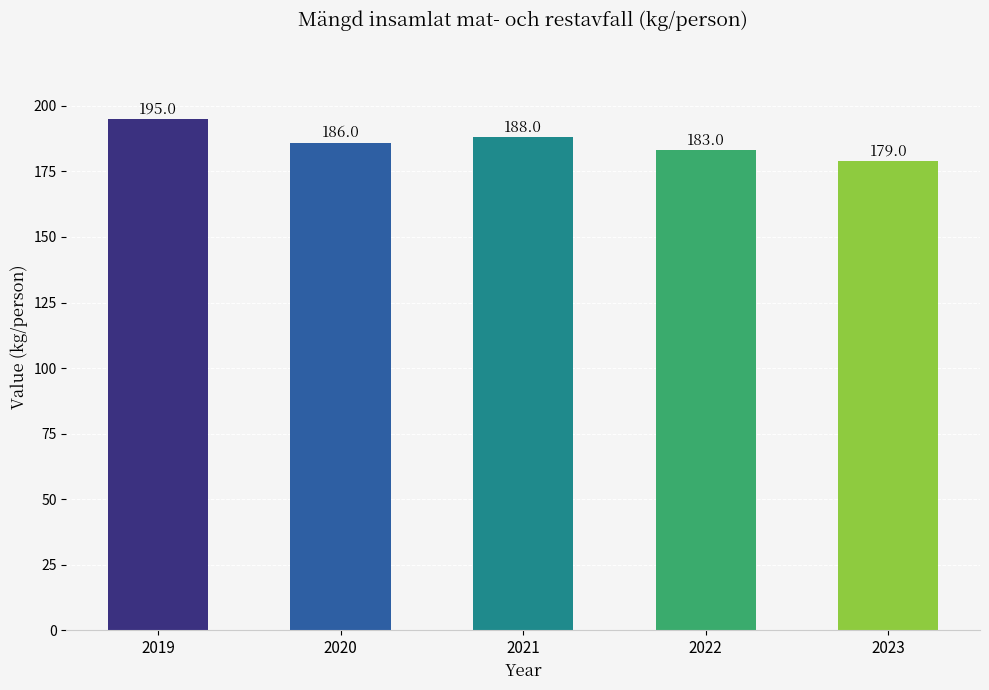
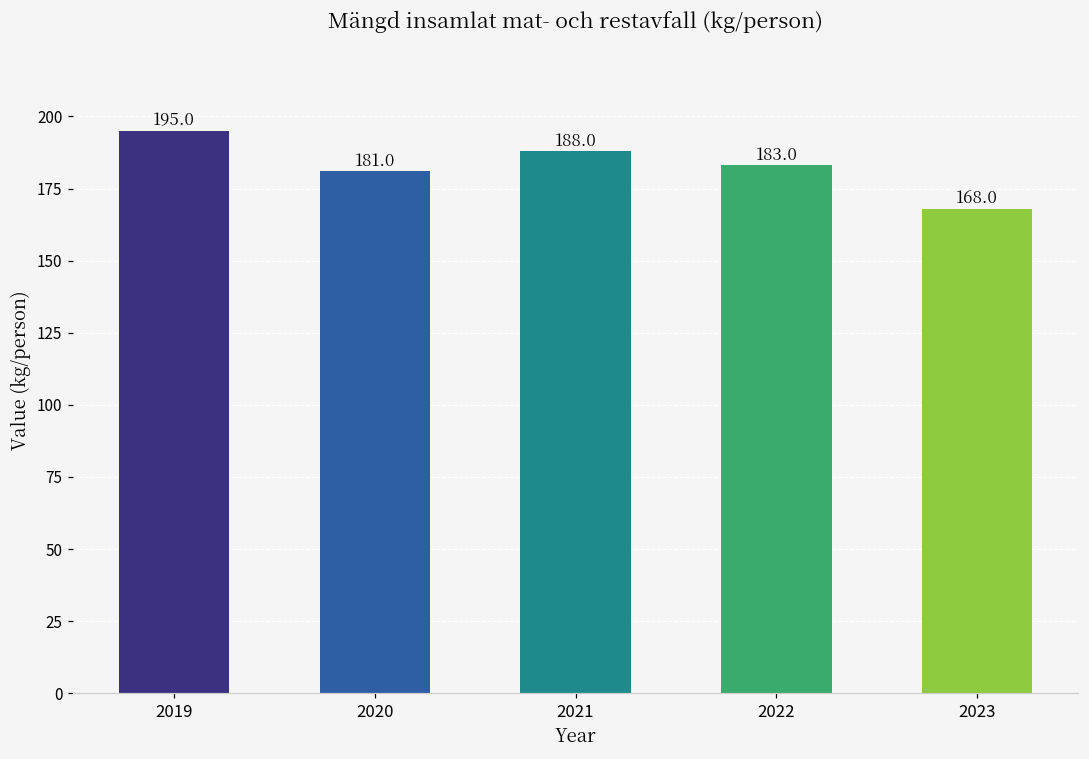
2020: 186.0 -> 181.0
2023: 179.0 -> 168.0
